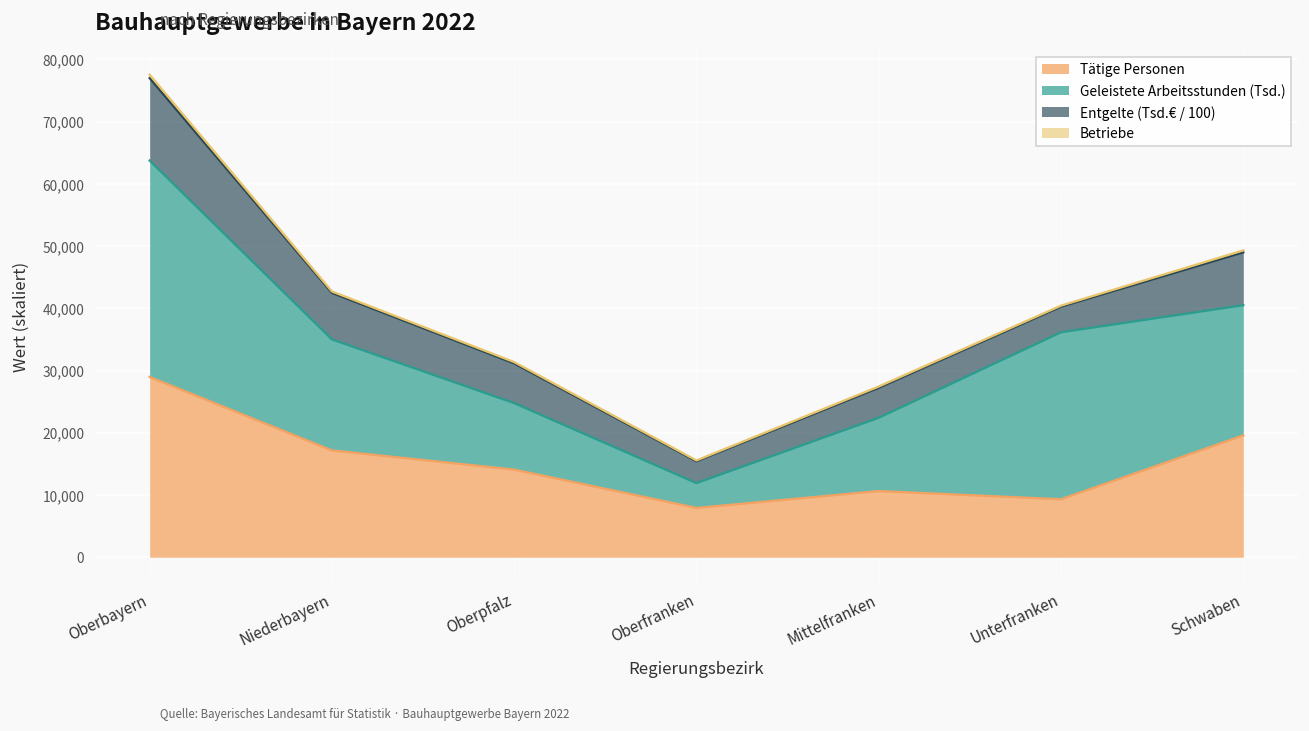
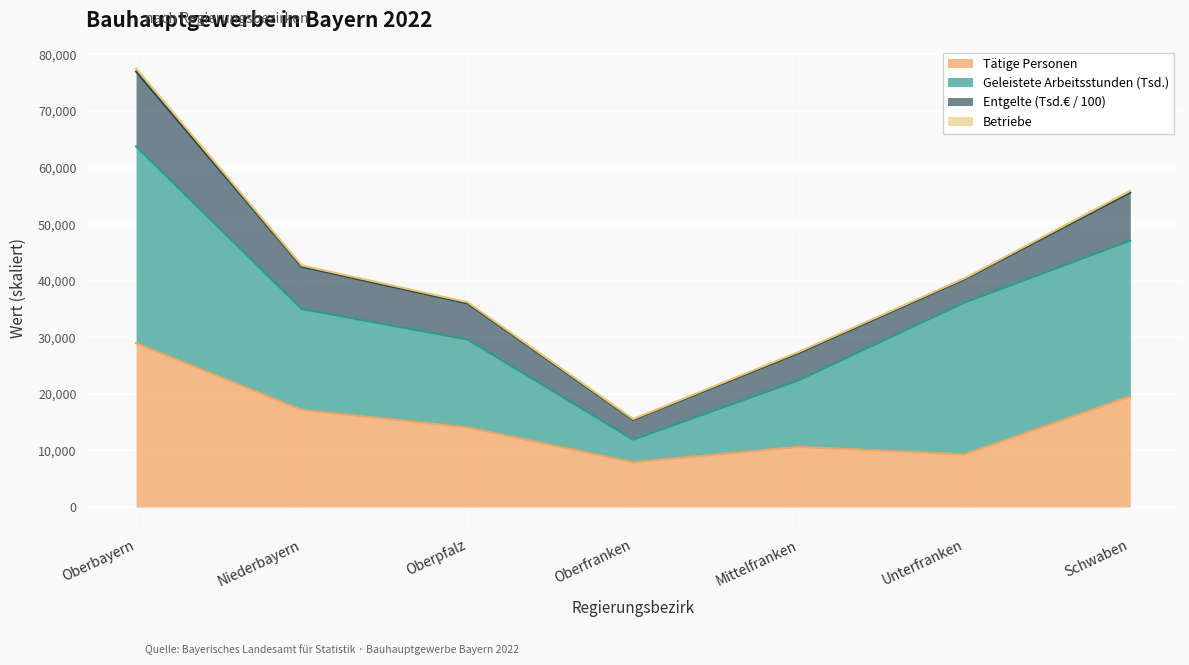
Geleistete Arbeitsstunden (Tsd.), Oberpfalz: 11,000 -> 16,000
Geleistete Arbeitsstunden (Tsd.), Schwaben: 21,000 -> 28,000
